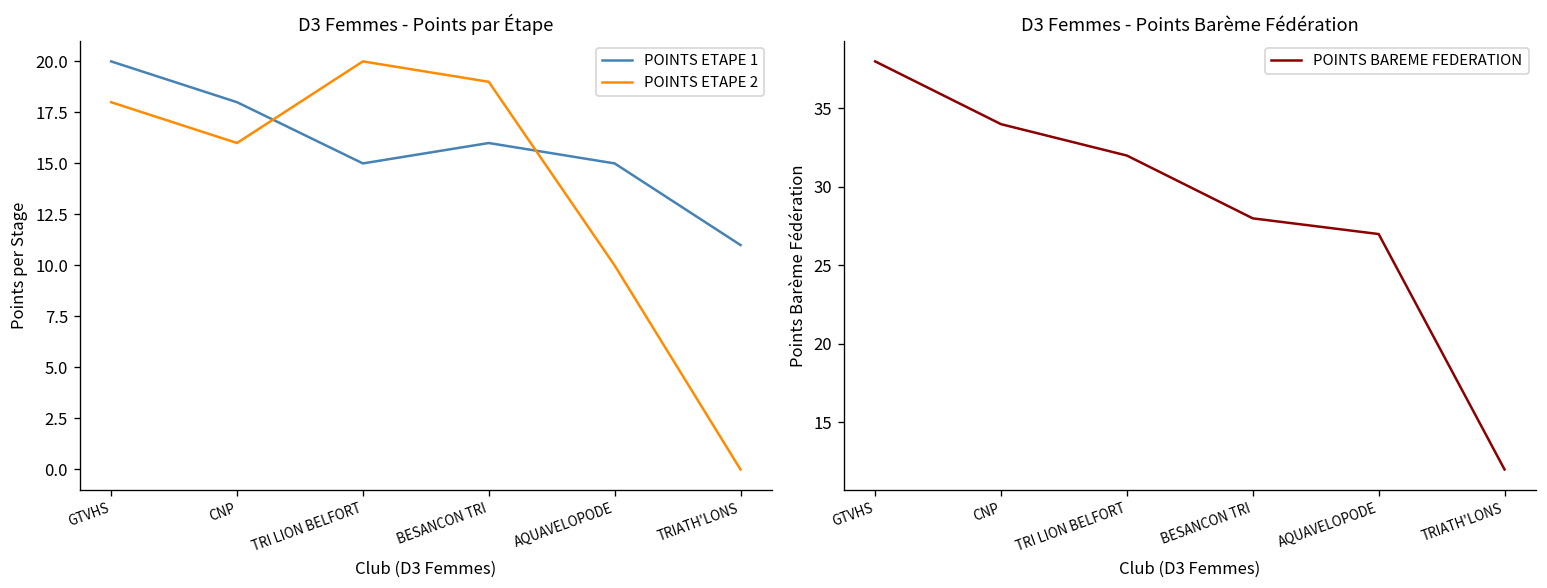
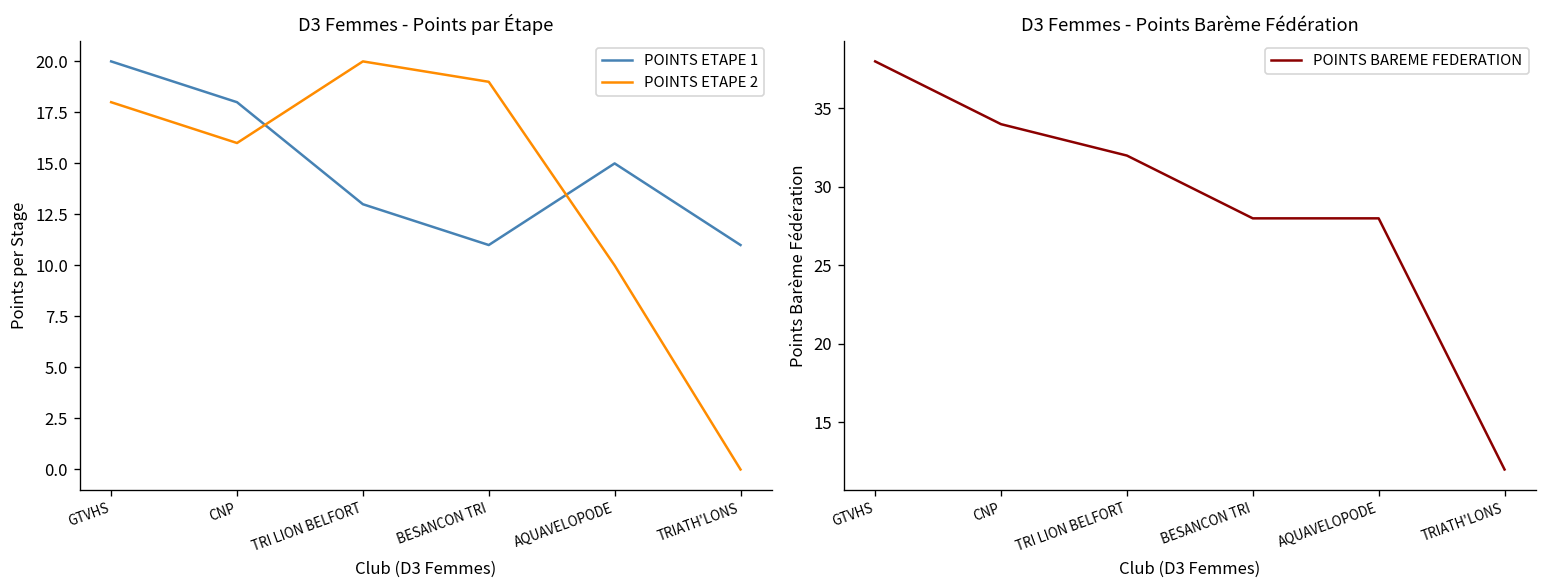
D3 Femmes - Points par Étape, POINTS ETAPE 1, TRI LION BELFORT: 15 -> 13
D3 Femmes - Points par Étape, POINTS ETAPE 1, BESANCON TRI: 16 -> 11
D3 Femmes - Points Barème Fédération, AQUAVELOPODE: 27 -> 28
